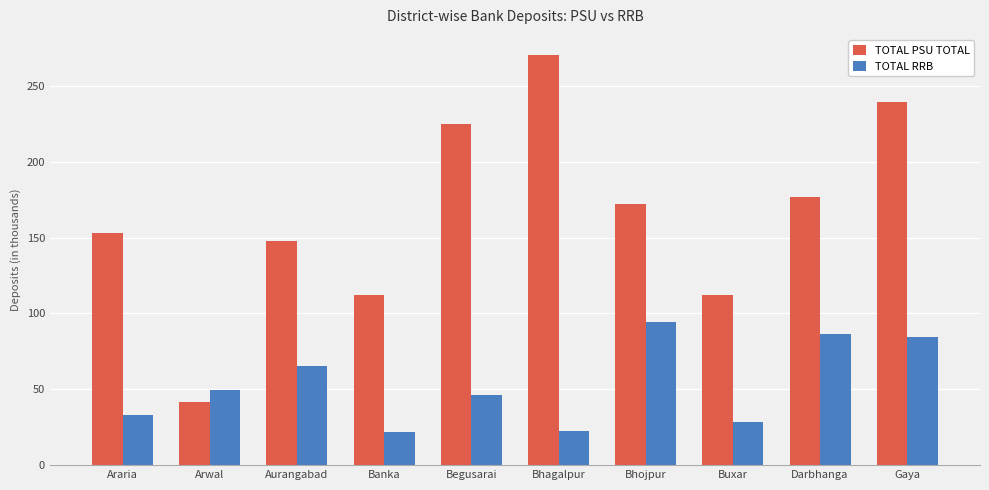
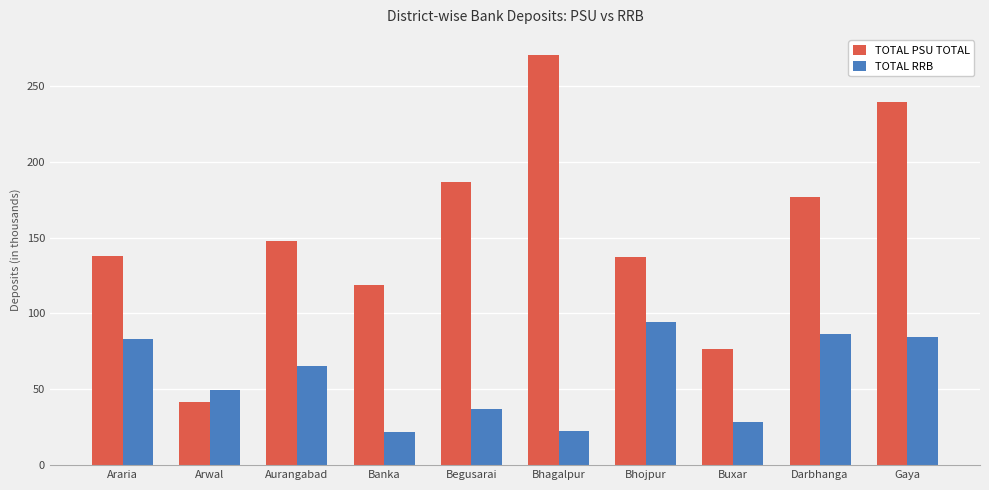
TOTAL PSU TOTAL, Araria: 153 -> 138
TOTAL RRB, Araria: 33 -> 83
TOTAL PSU TOTAL, Banka: 112 -> 119
TOTAL PSU TOTAL, Begusarai: 225 -> 187
TOTAL RRB, Begusarai: 46 -> 37
TOTAL PSU TOTAL, Bhojpur: 172 -> 137
TOTAL PSU TOTAL, Buxar: 112 -> 76
